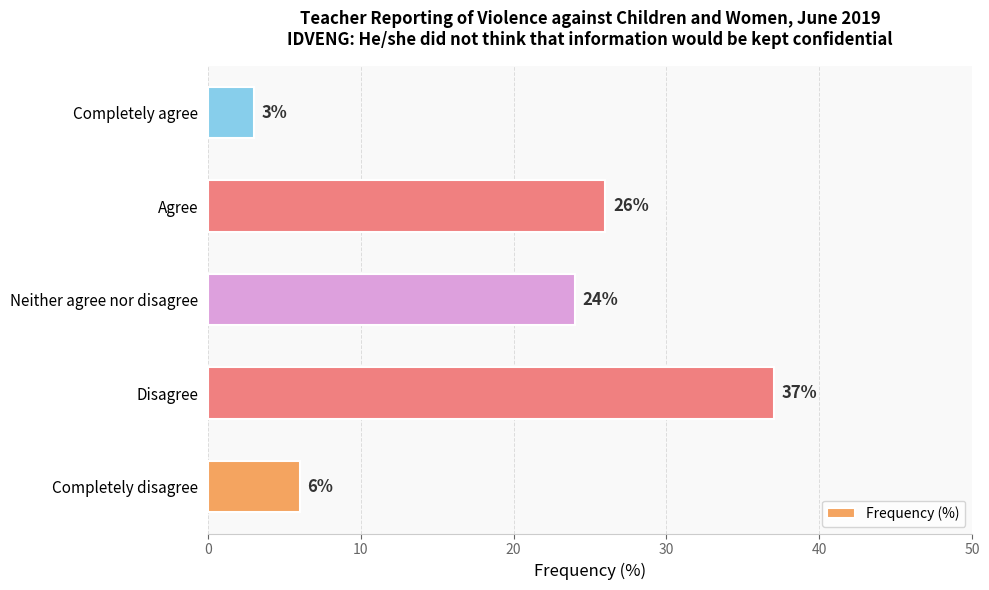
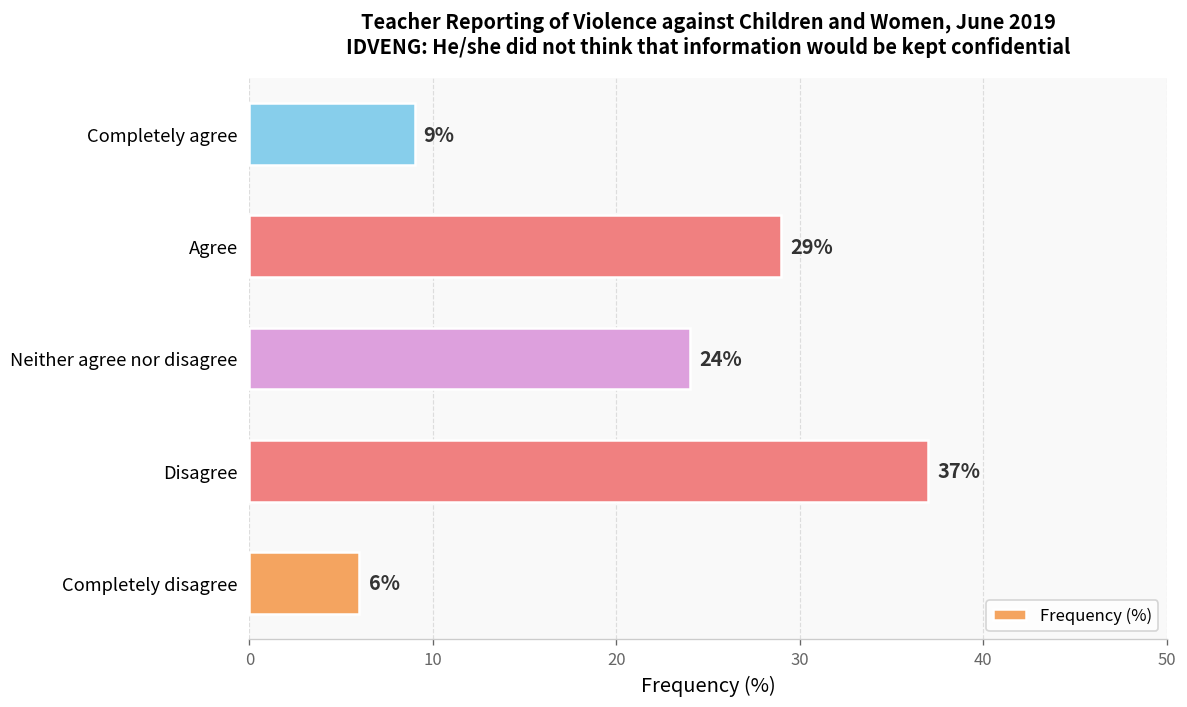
Completely agree: 3% -> 9%
Agree: 26% -> 29%
